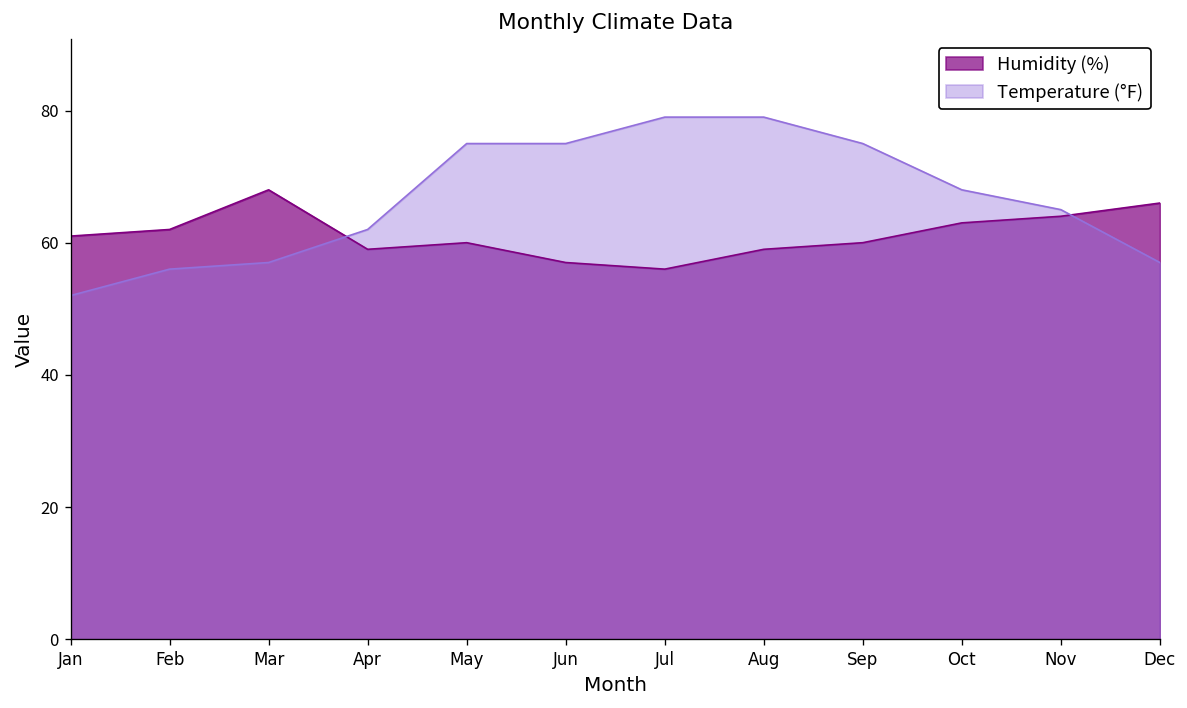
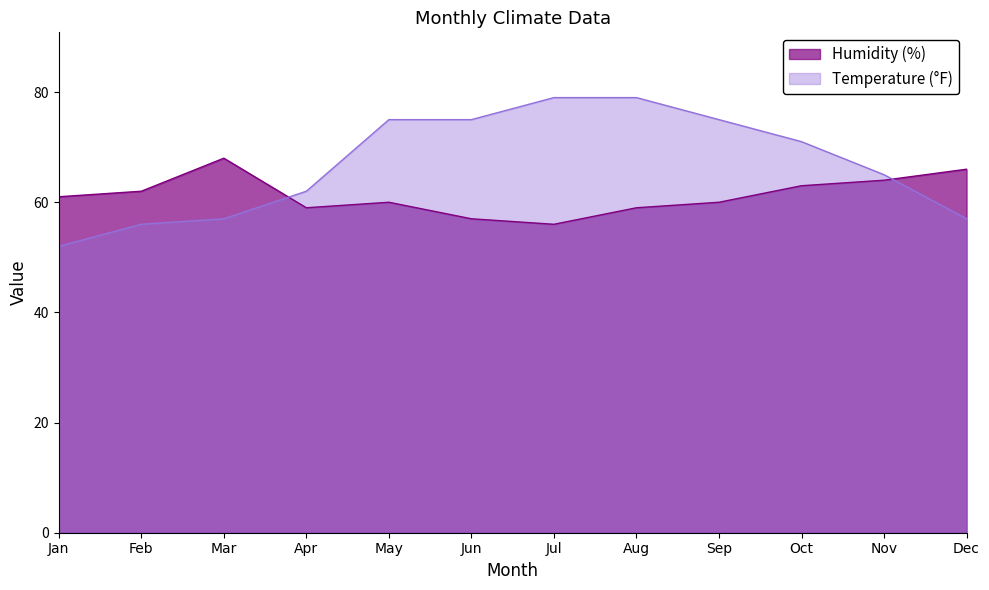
Temperature (°F), Oct: 68 -> 71
